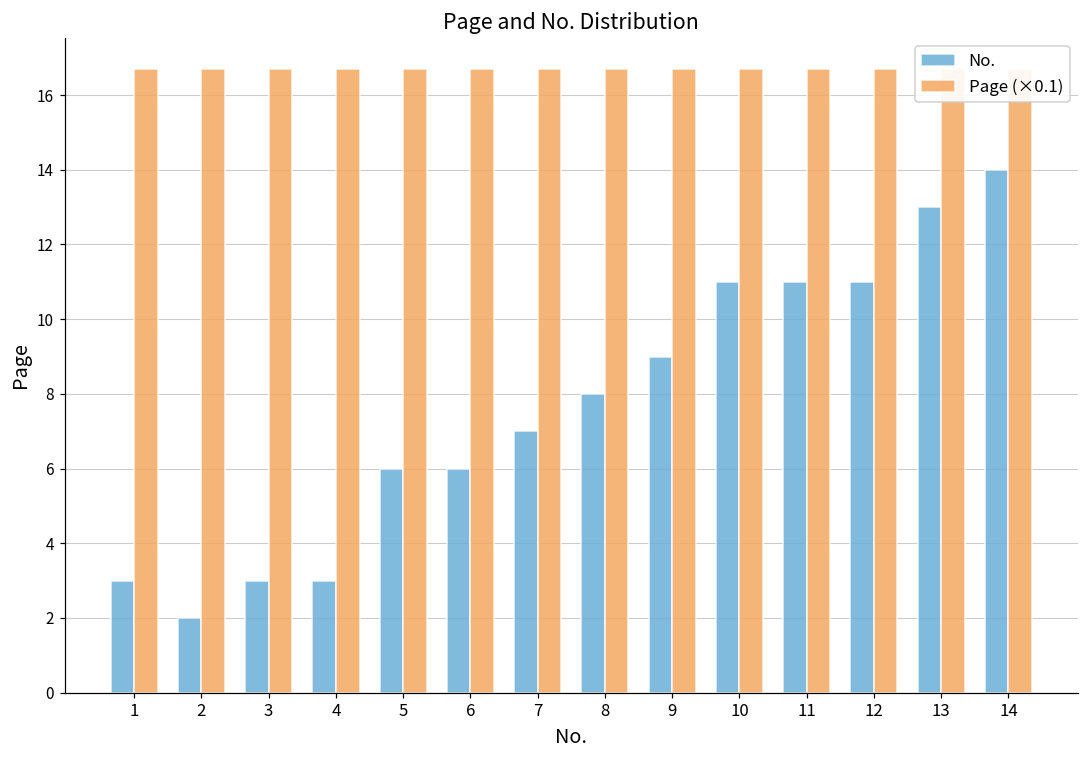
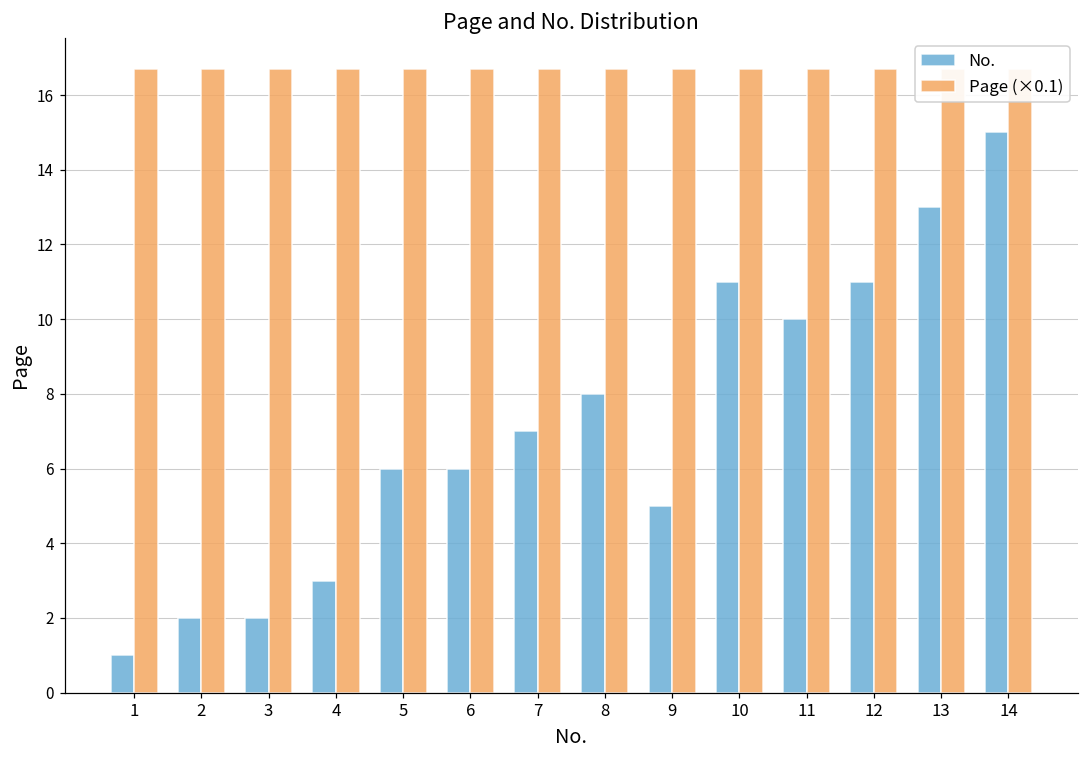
No., 1: 3 -> 1
No., 3: 3 -> 2
No., 9: 9 -> 5
No., 11: 11 -> 10
No., 14: 14 -> 15
